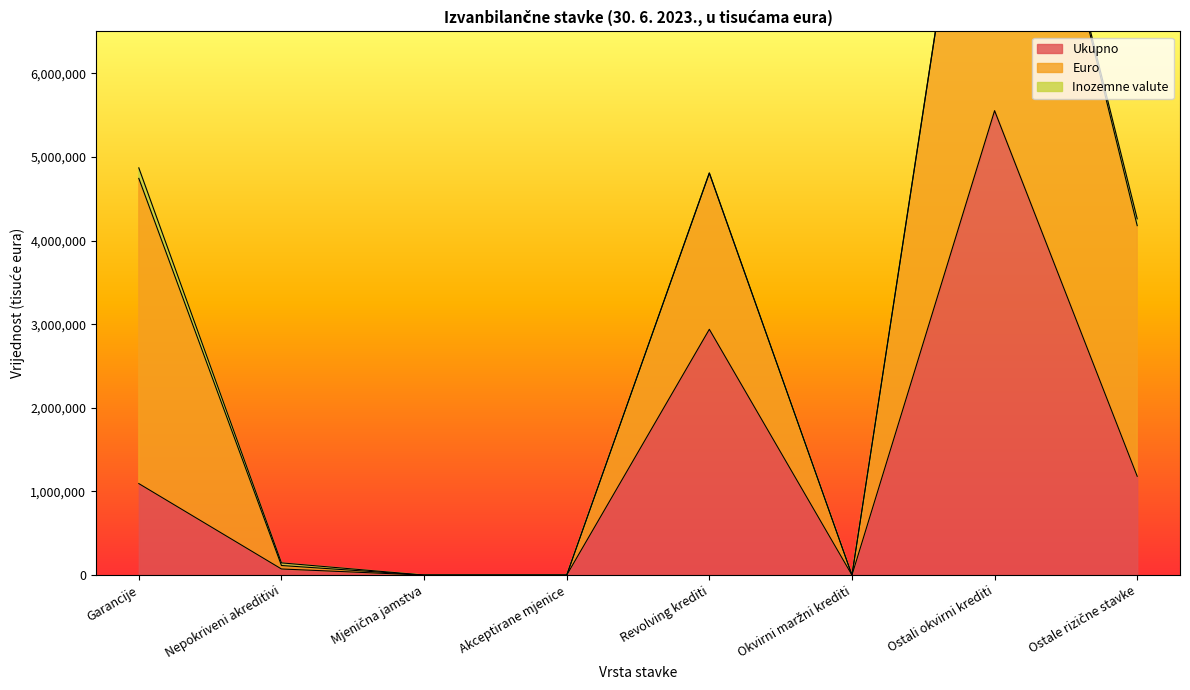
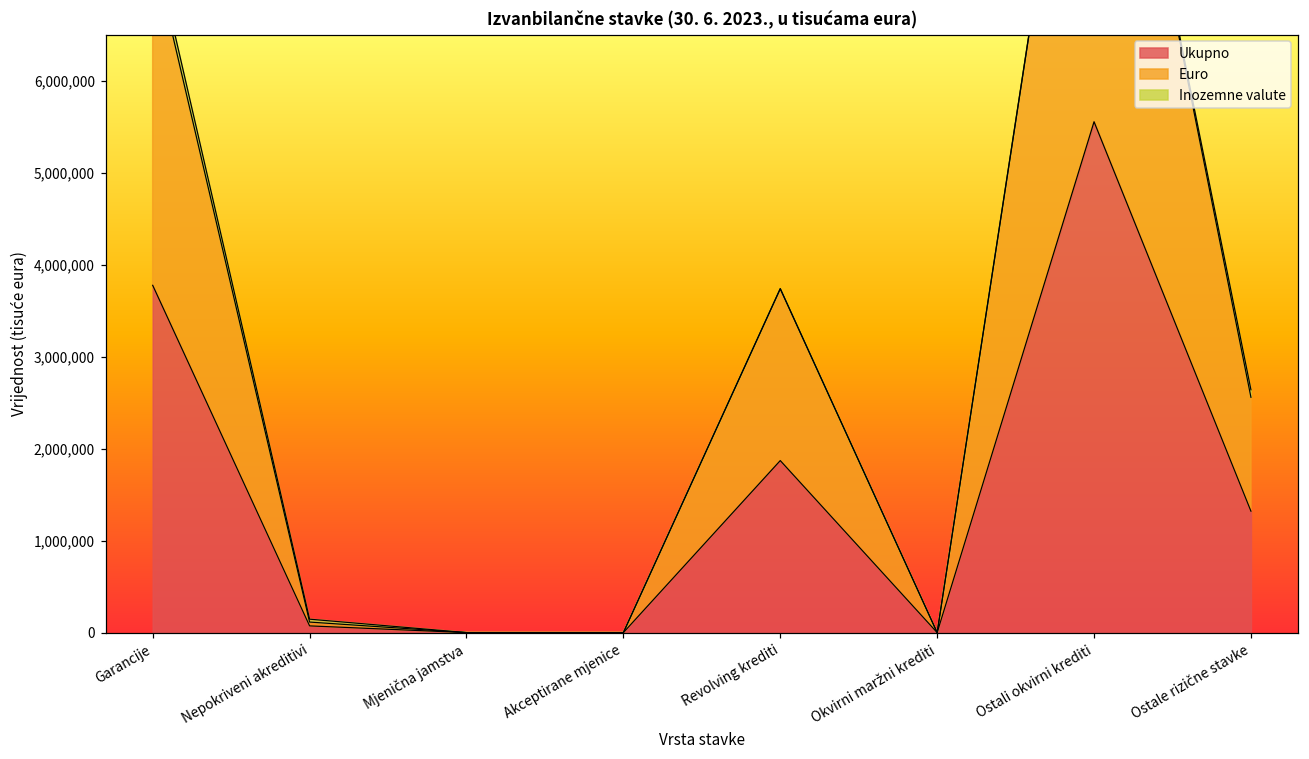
Ukupno, Garancije: 1,100,000 -> 3,800,000
Ukupno, Revolving krediti: 2,900,000 -> 1,900,000
Ukupno, Ostale rizične stavke: 1,200,000 -> 1,300,000
Euro, Ostale rizične stavke: 3,000,000 -> 1,200,000
